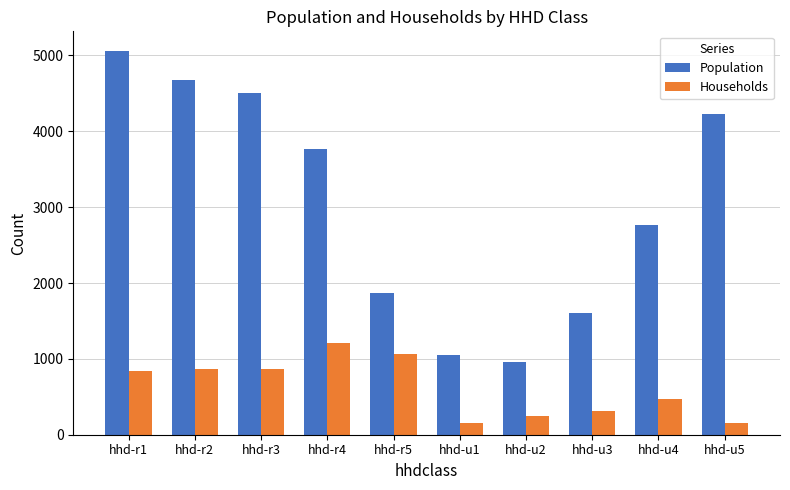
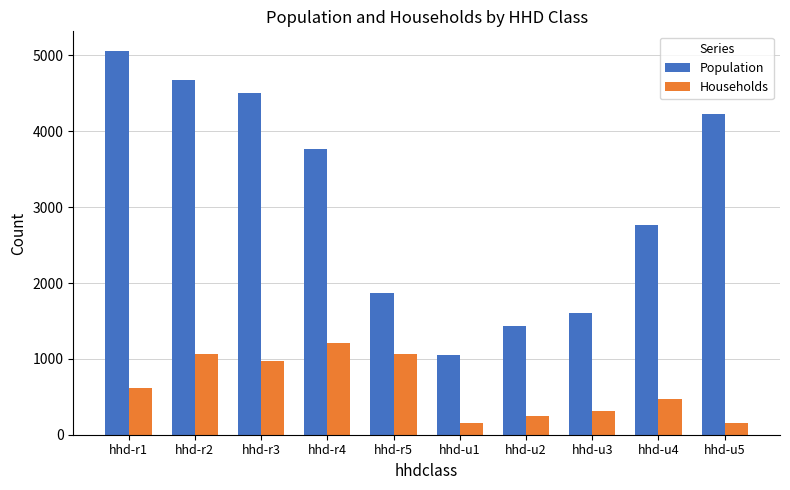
Households, hhd-r1: 800 -> 600
Households, hhd-r2: 900 -> 1100
Households, hhd-r3: 900 -> 1000
Population, hhd-u2: 1000 -> 1400
